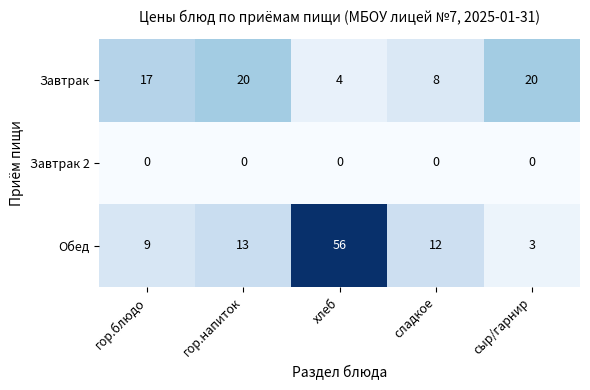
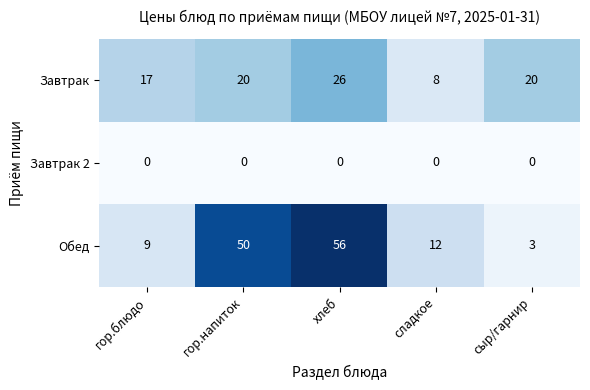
Завтрак, хлеб: 4 -> 26
Обед, гор.напиток: 13 -> 50
